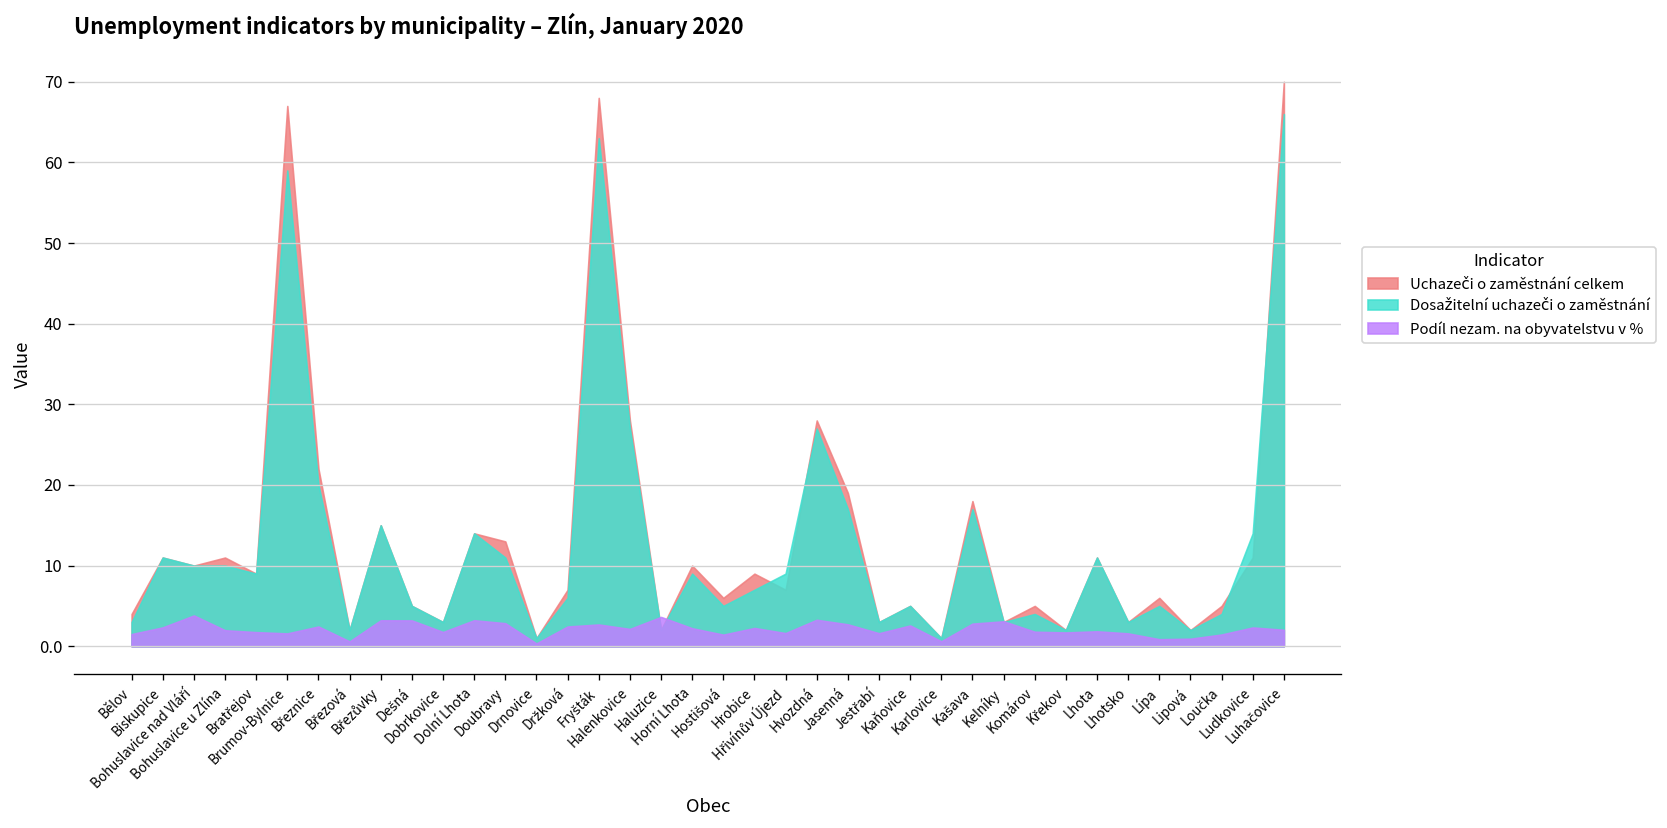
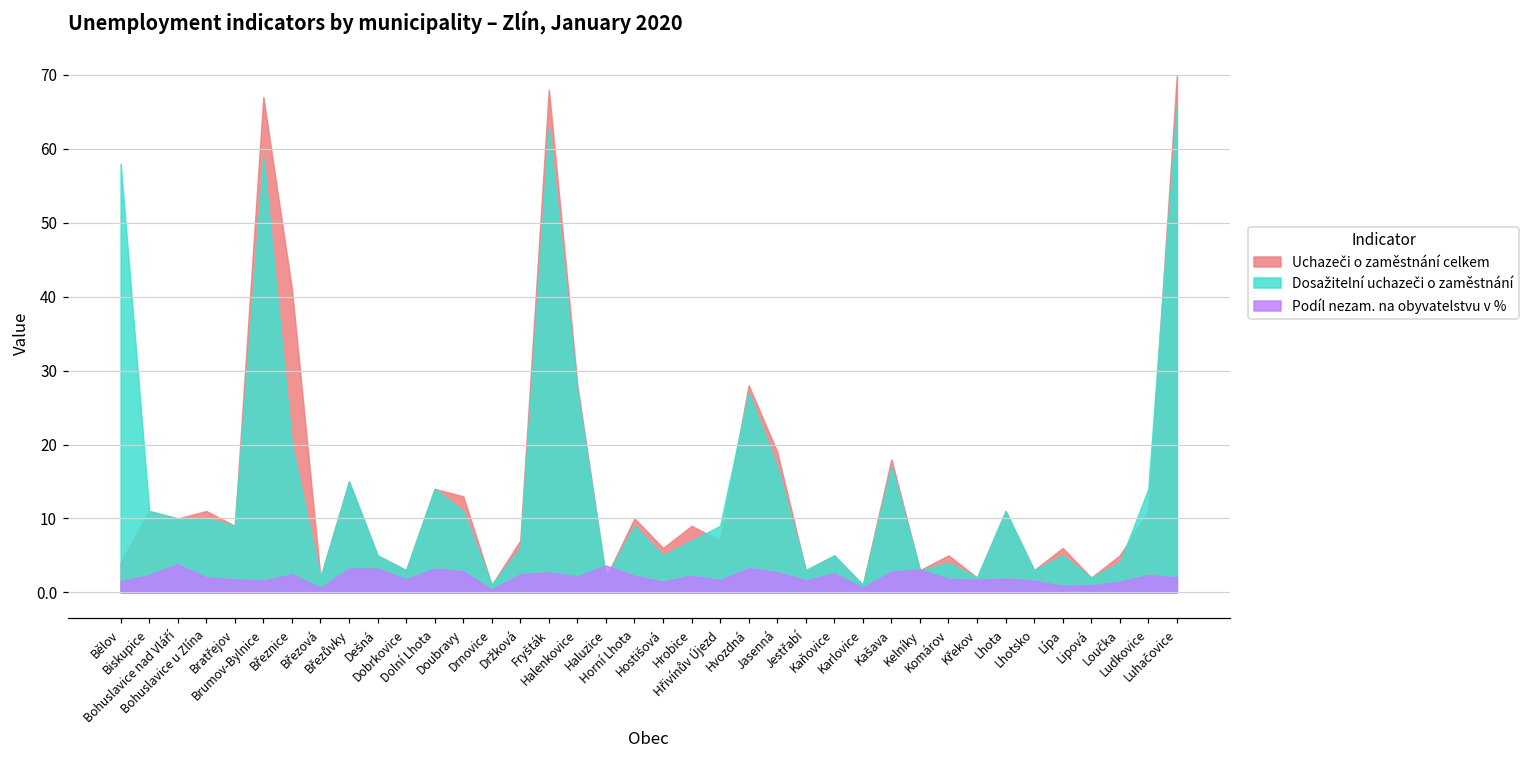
Dosažitelní uchazeči o zaměstnání, Bělov: 3 -> 58
Uchazeči o zaměstnání celkem, Březnice: 22 -> 41
